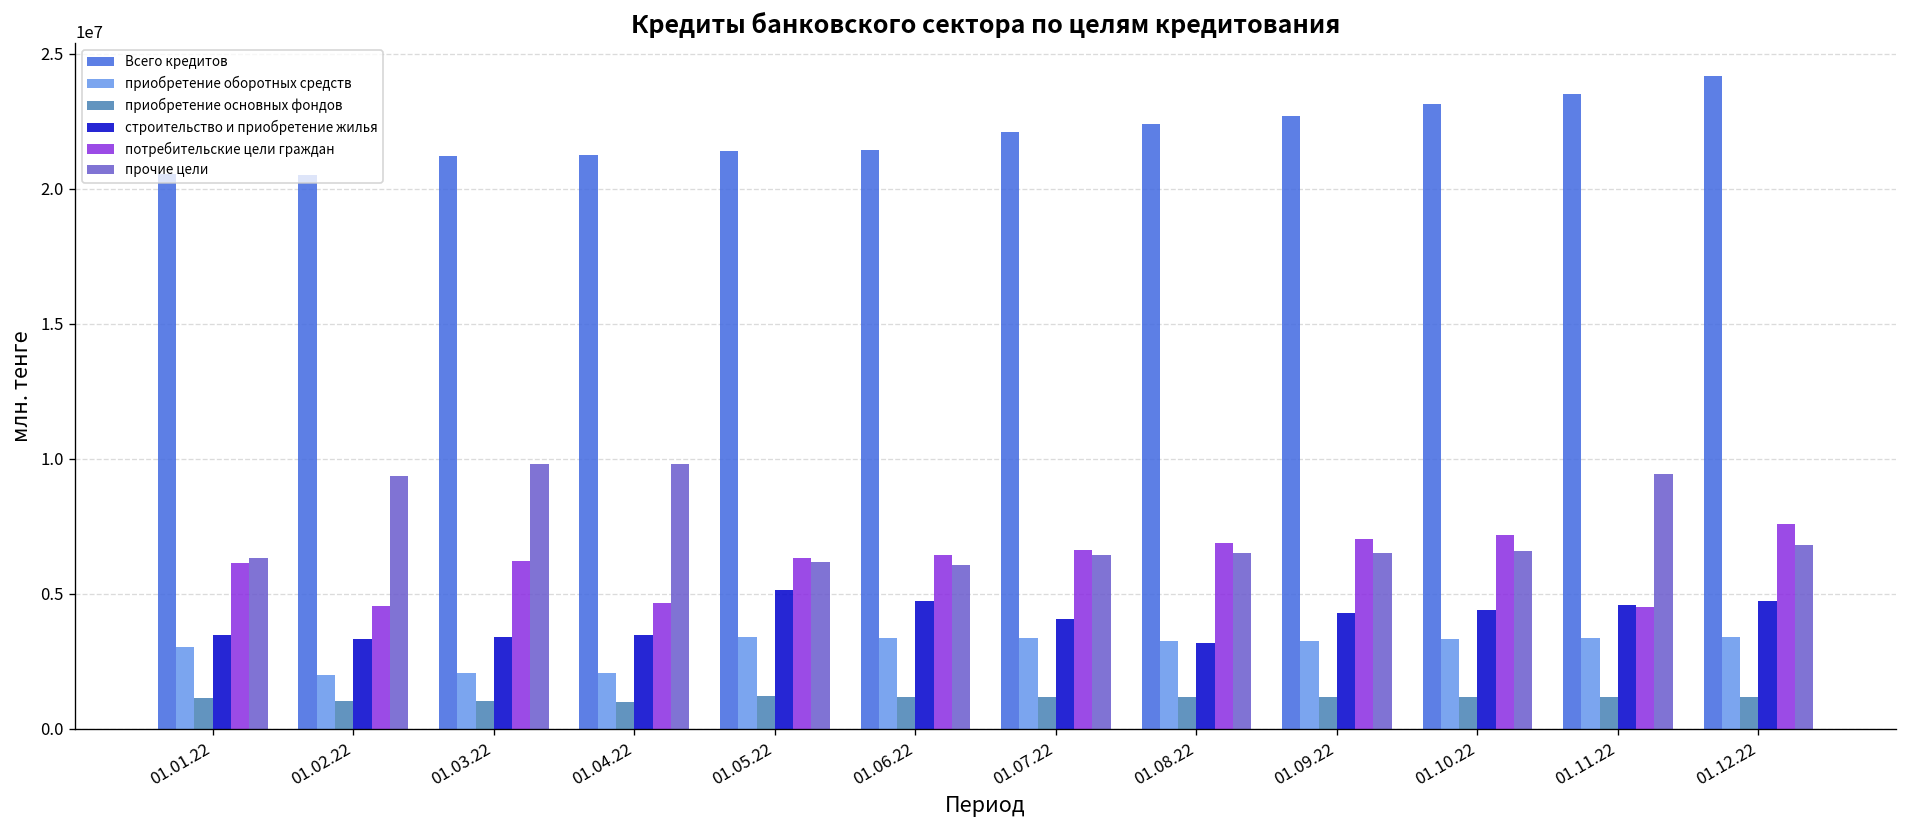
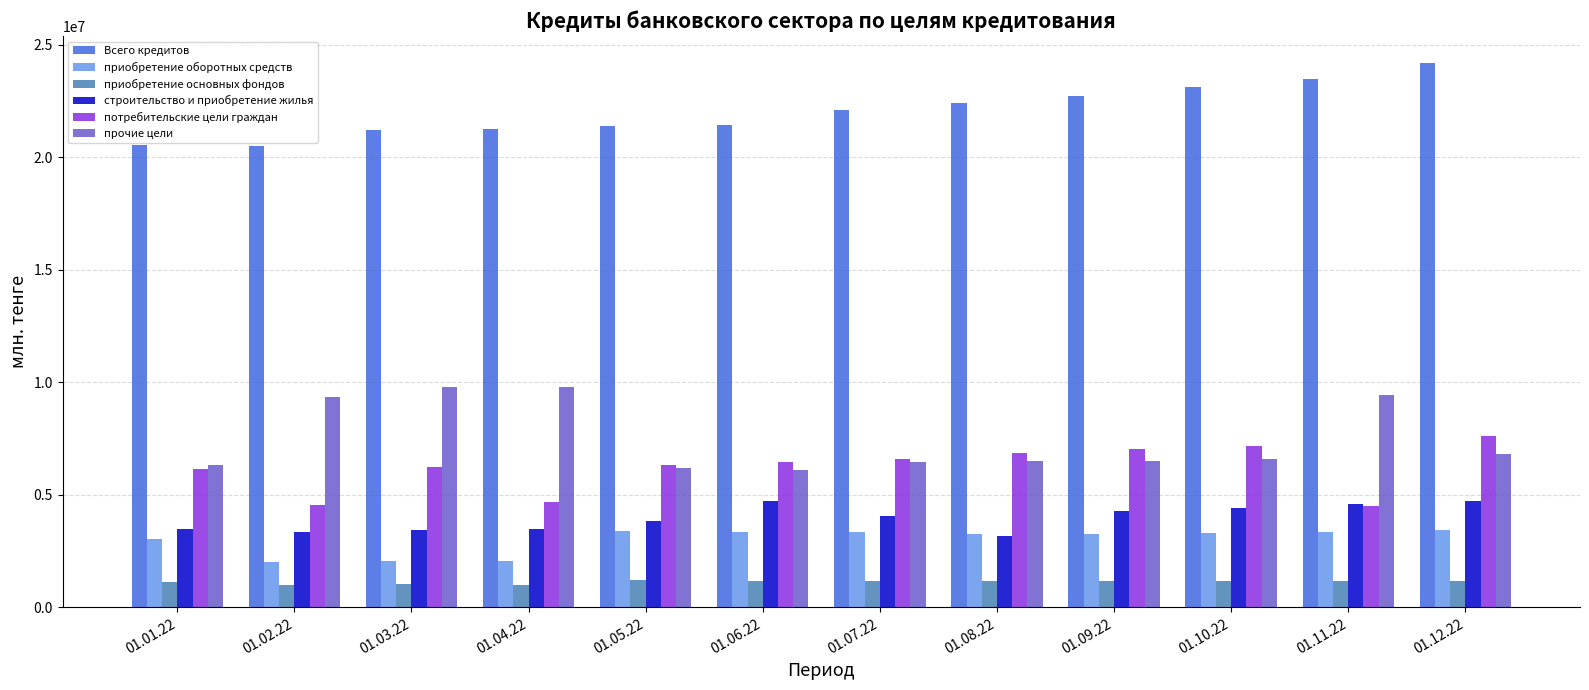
строительство и приобретение жилья, 01.05.22: 5100000 -> 3900000
